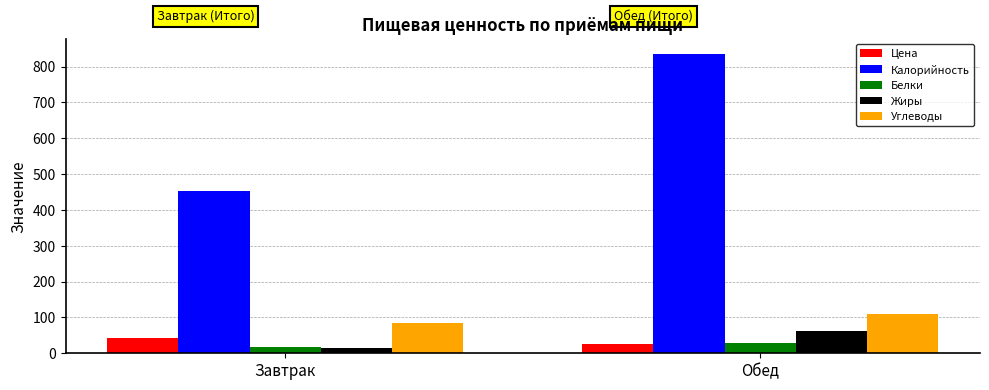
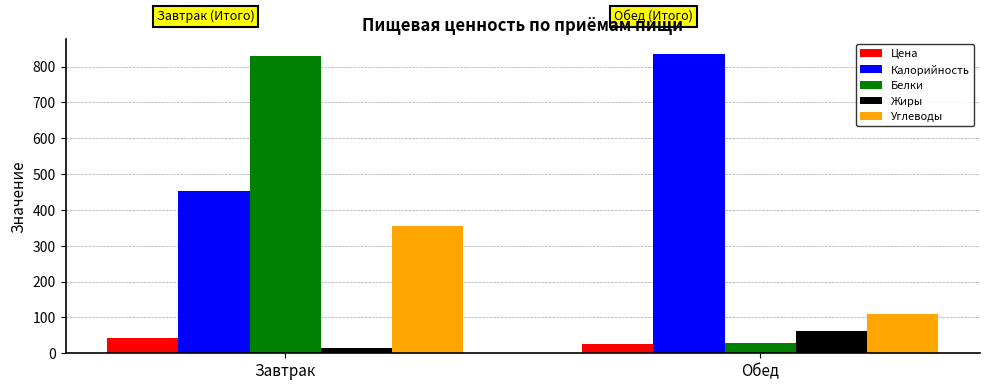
Белки, Завтрак: 20 -> 830
Углеводы, Завтрак: 90 -> 350
